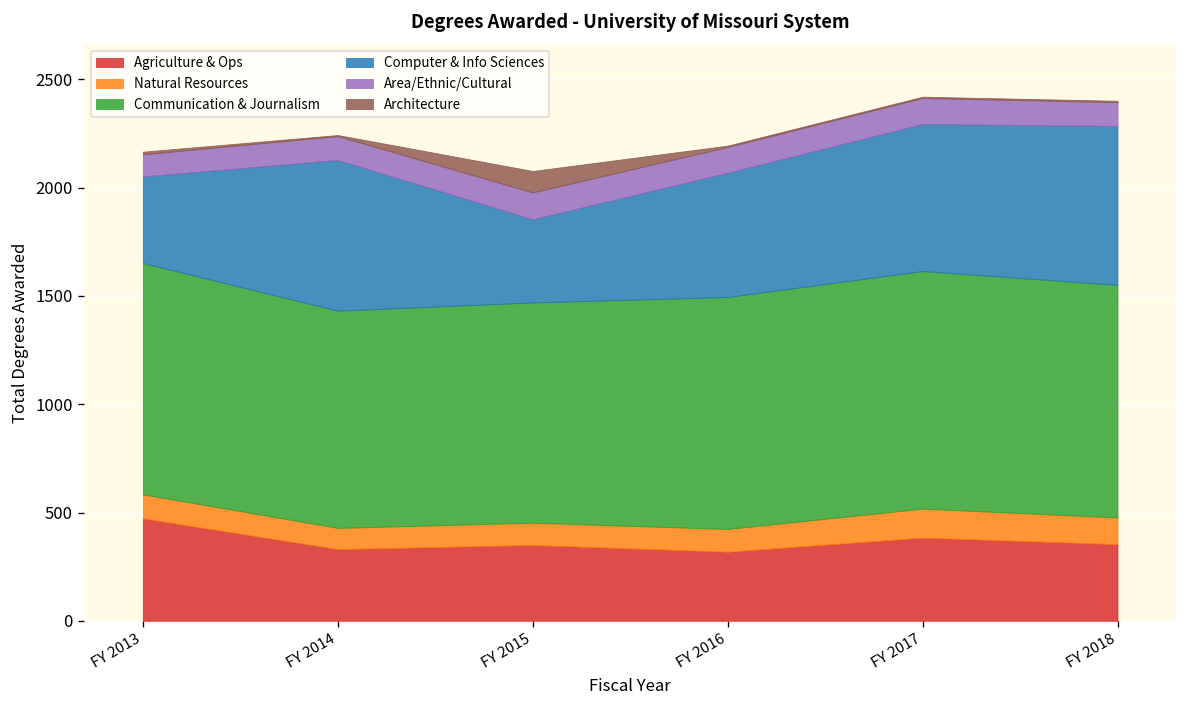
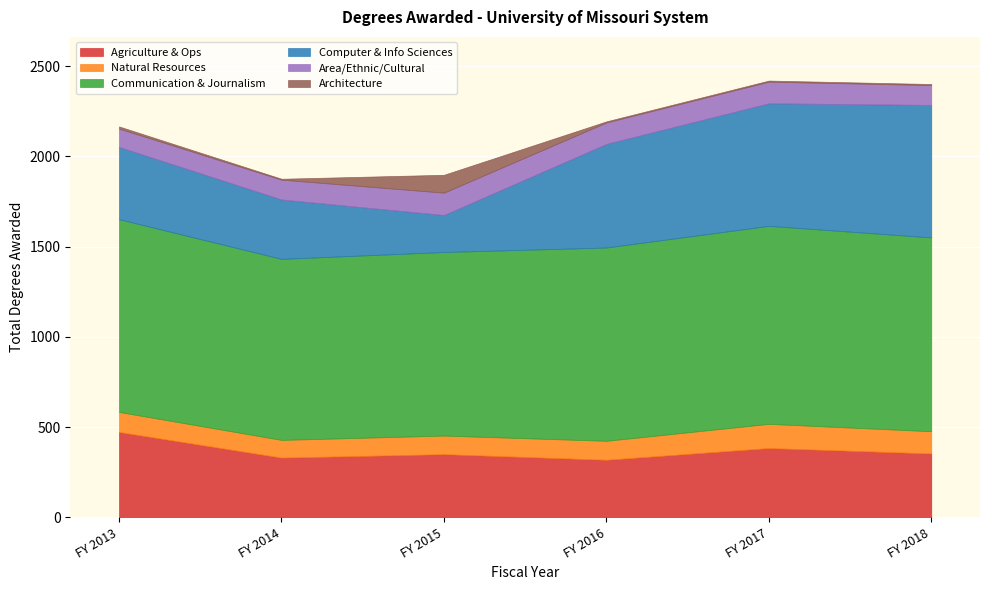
Computer & Info Sciences, FY 2014: 700 -> 330
Computer & Info Sciences, FY 2015: 380 -> 210
